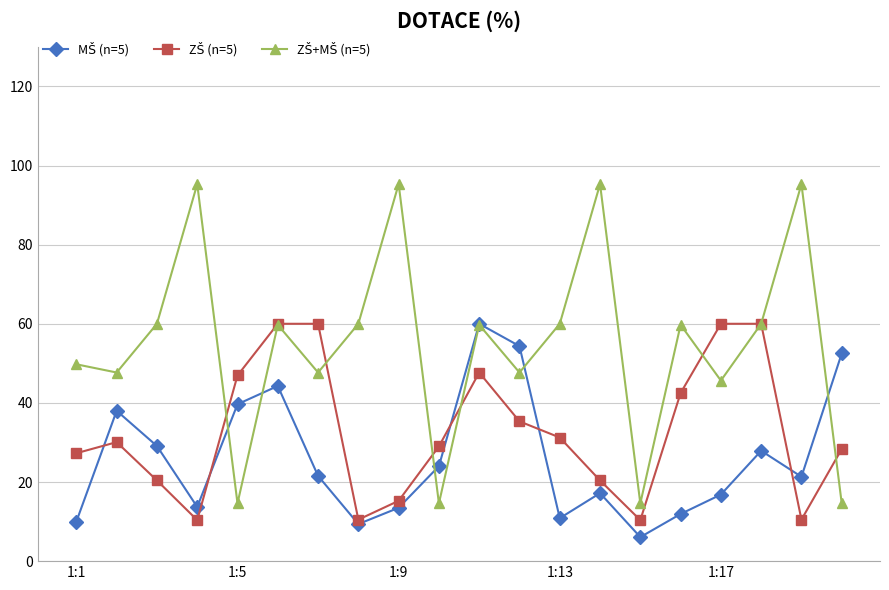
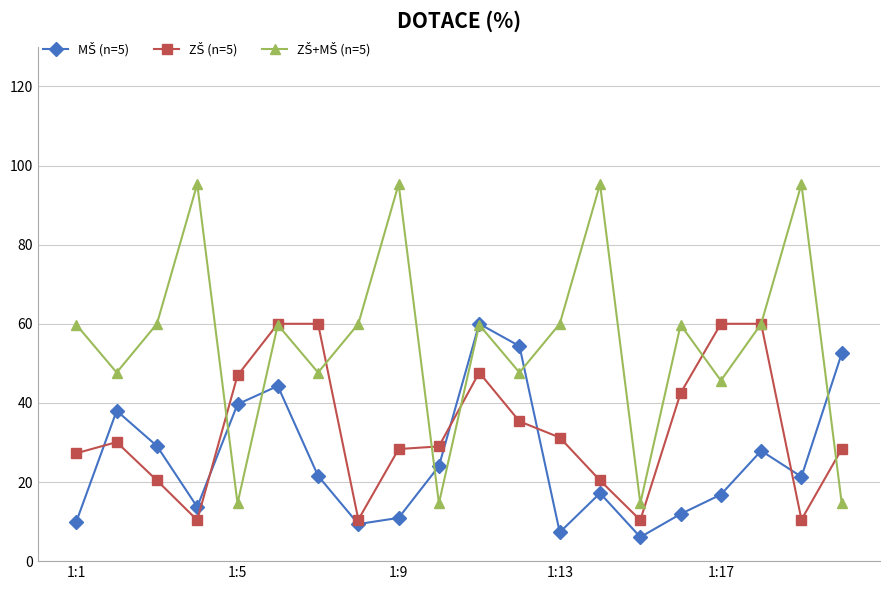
ZŠ+MŠ (n=5), 1:1: 50 -> 60
MŠ (n=5), 1:9: 13 -> 11
ZŠ (n=5), 1:9: 15 -> 28
MŠ (n=5), 1:13: 11 -> 7
